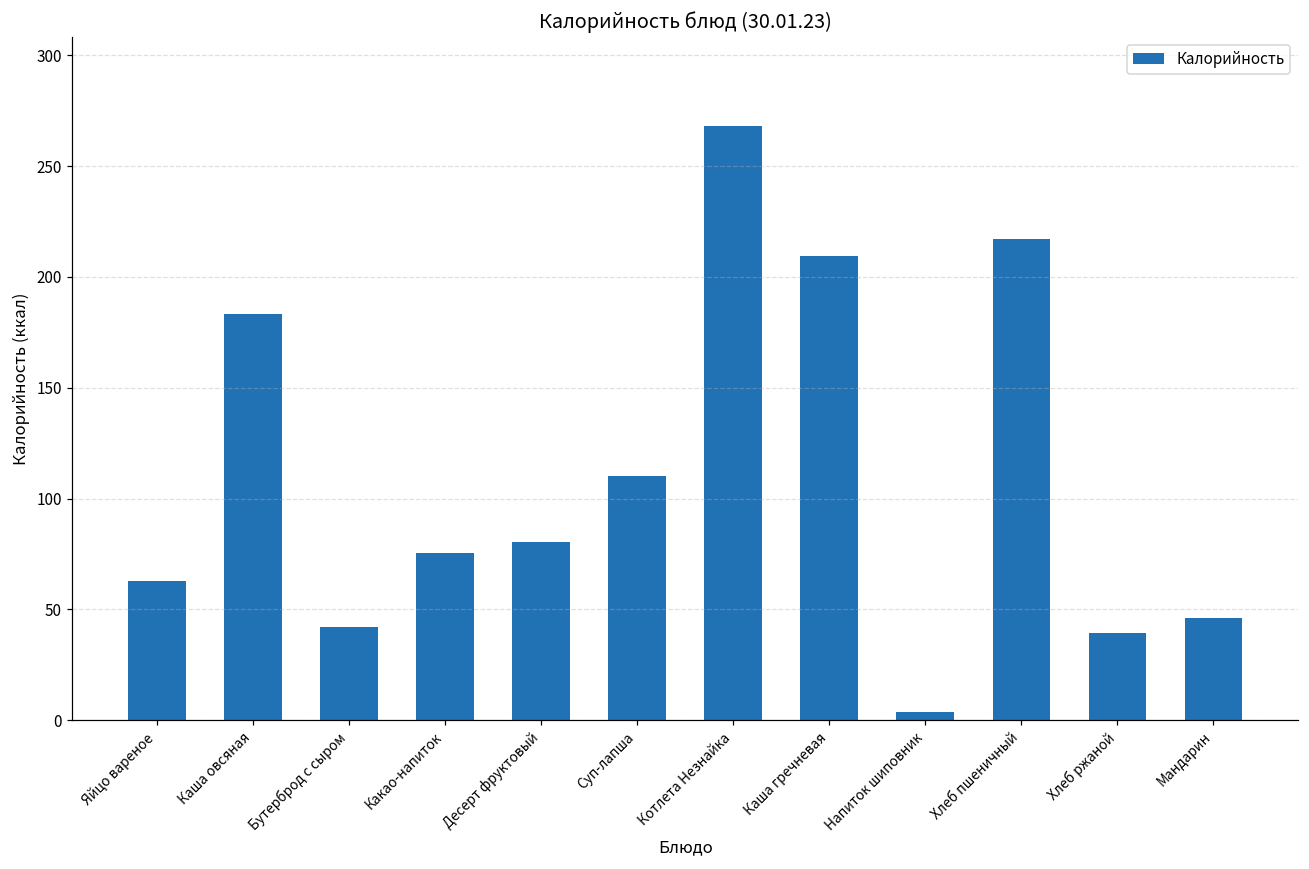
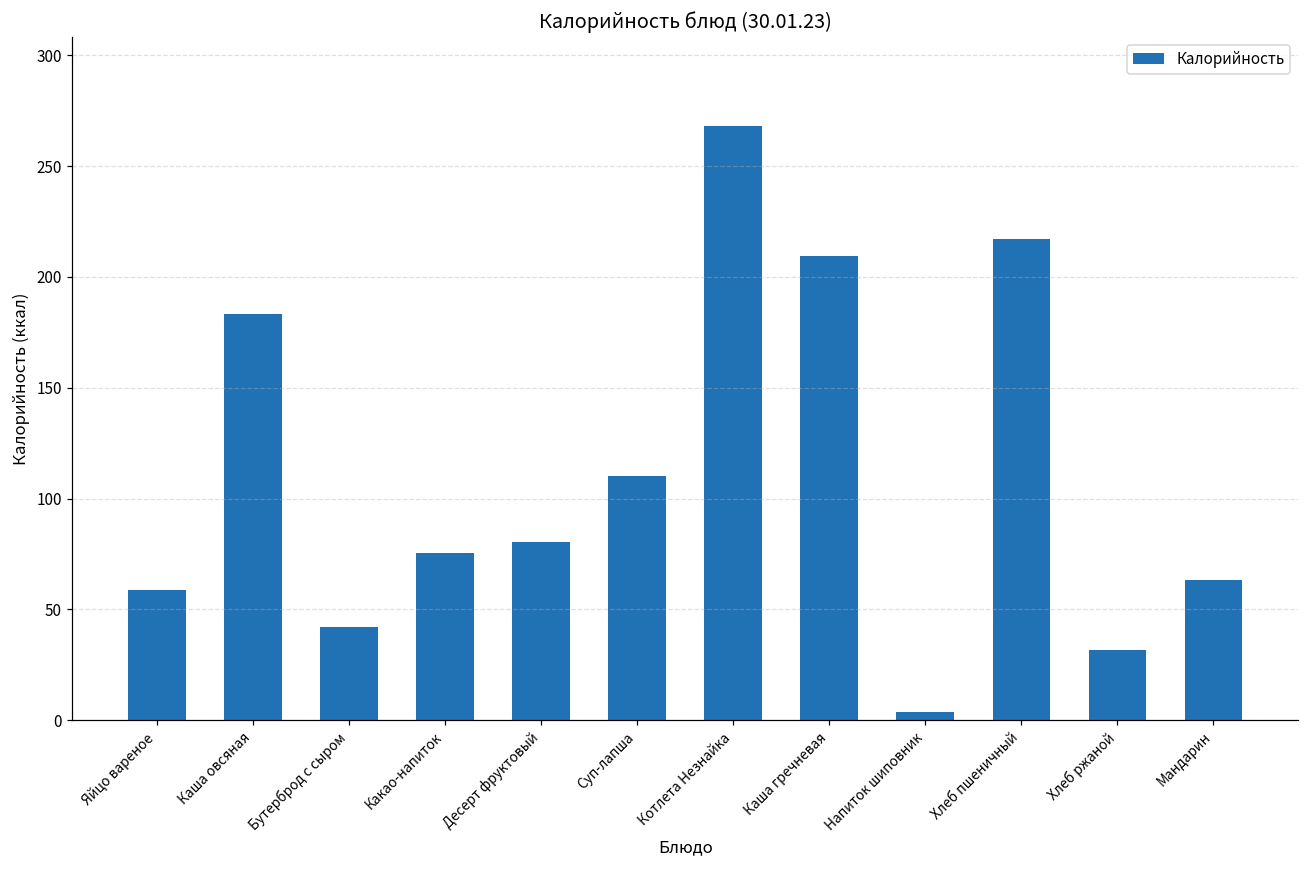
Яйцо вареное: 63 -> 59
Хлеб ржаной: 39 -> 32
Мандарин: 46 -> 63
